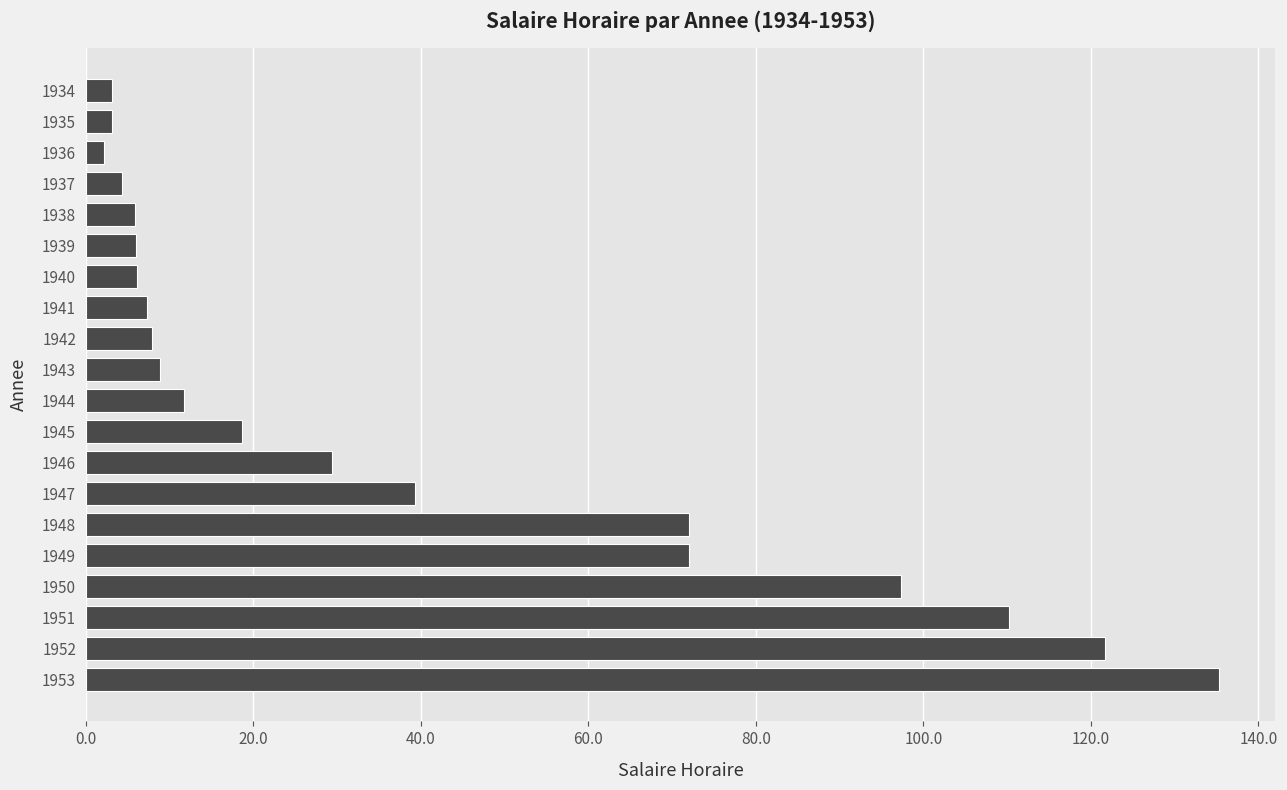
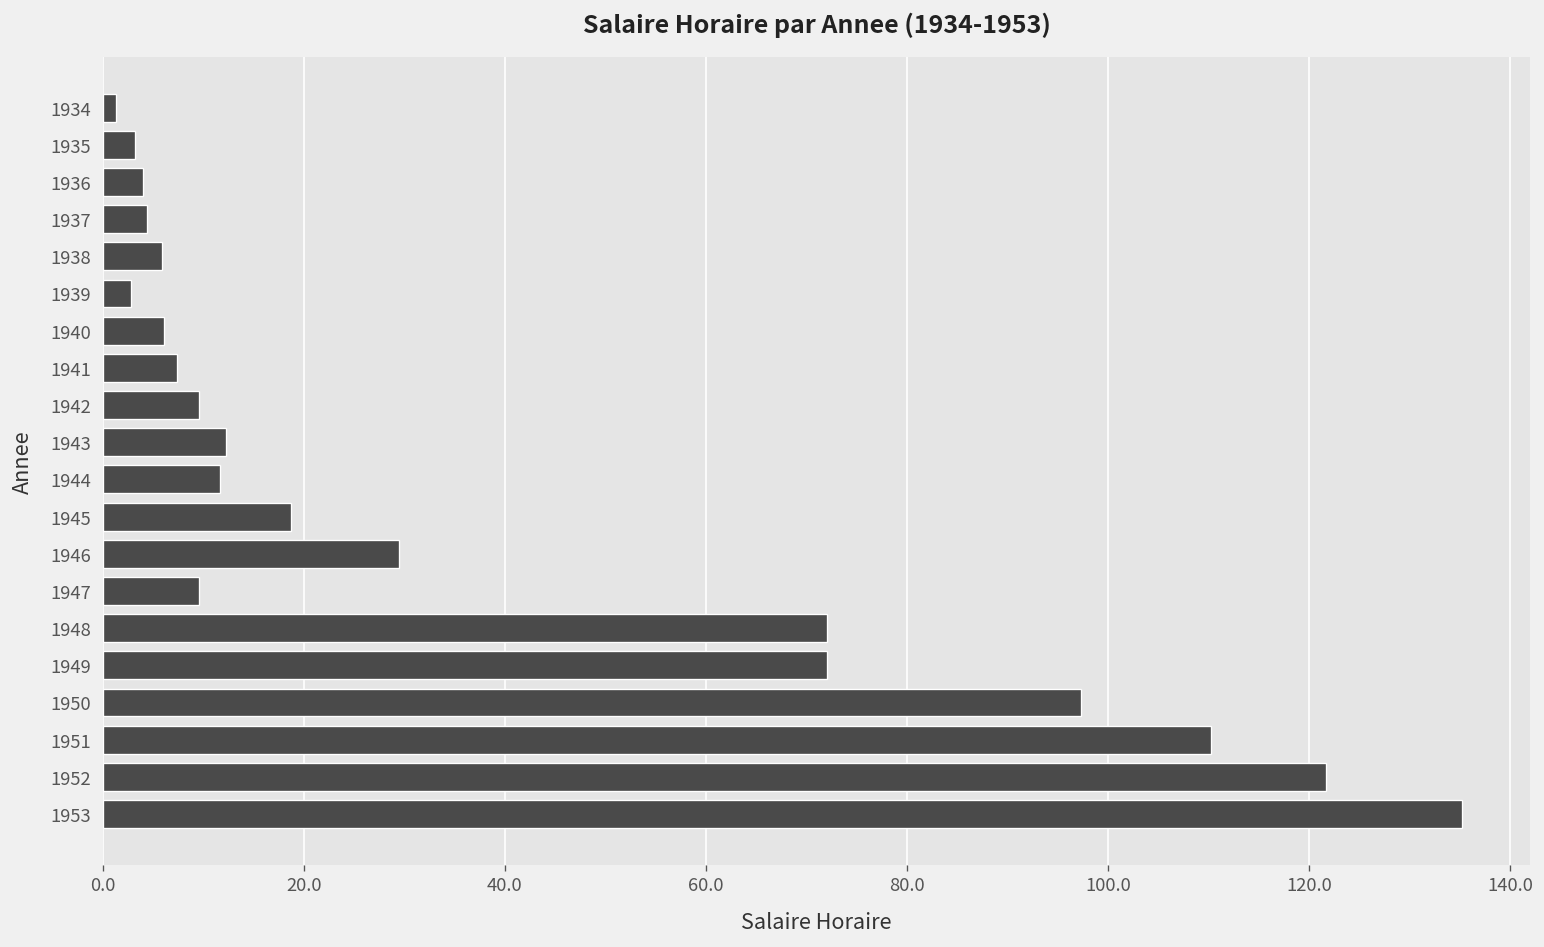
1934: 3 -> 1
1936: 2 -> 4
1939: 6 -> 3
1942: 8 -> 10
1943: 9 -> 12
1947: 39 -> 10
